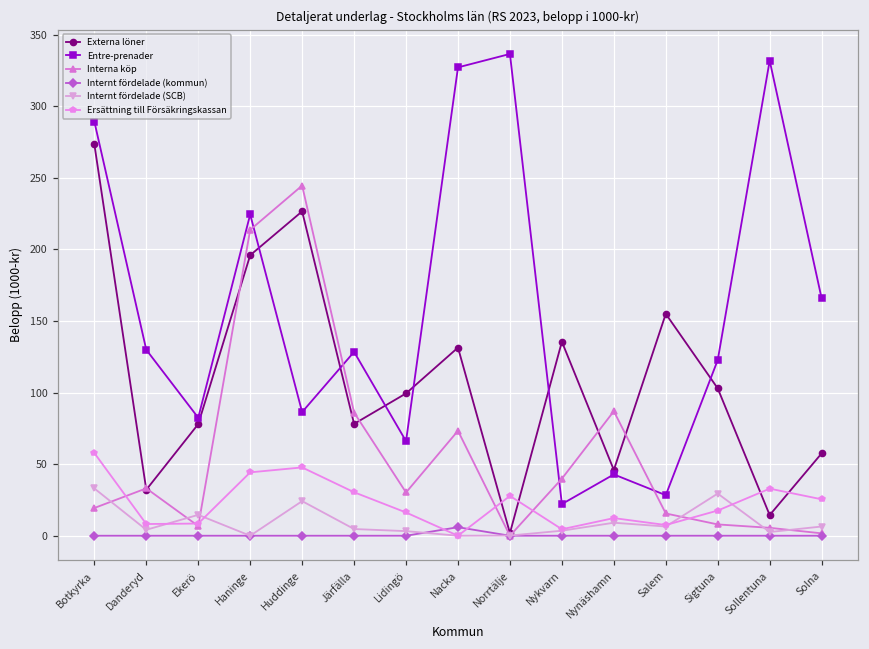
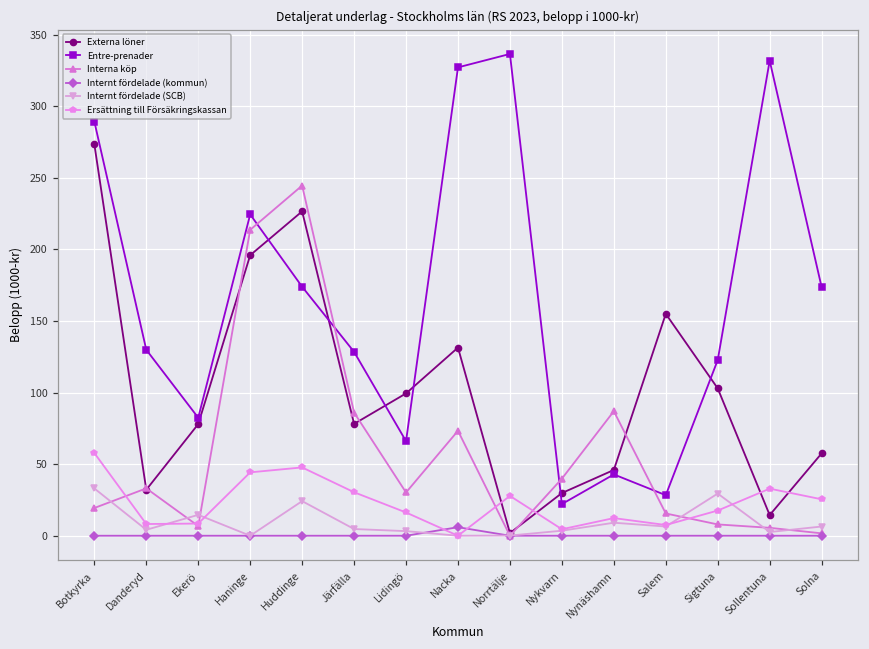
Entre-prenader, Huddinge: 86 -> 174
Externa löner, Nykvarn: 136 -> 30
Entre-prenader, Solna: 166 -> 174
